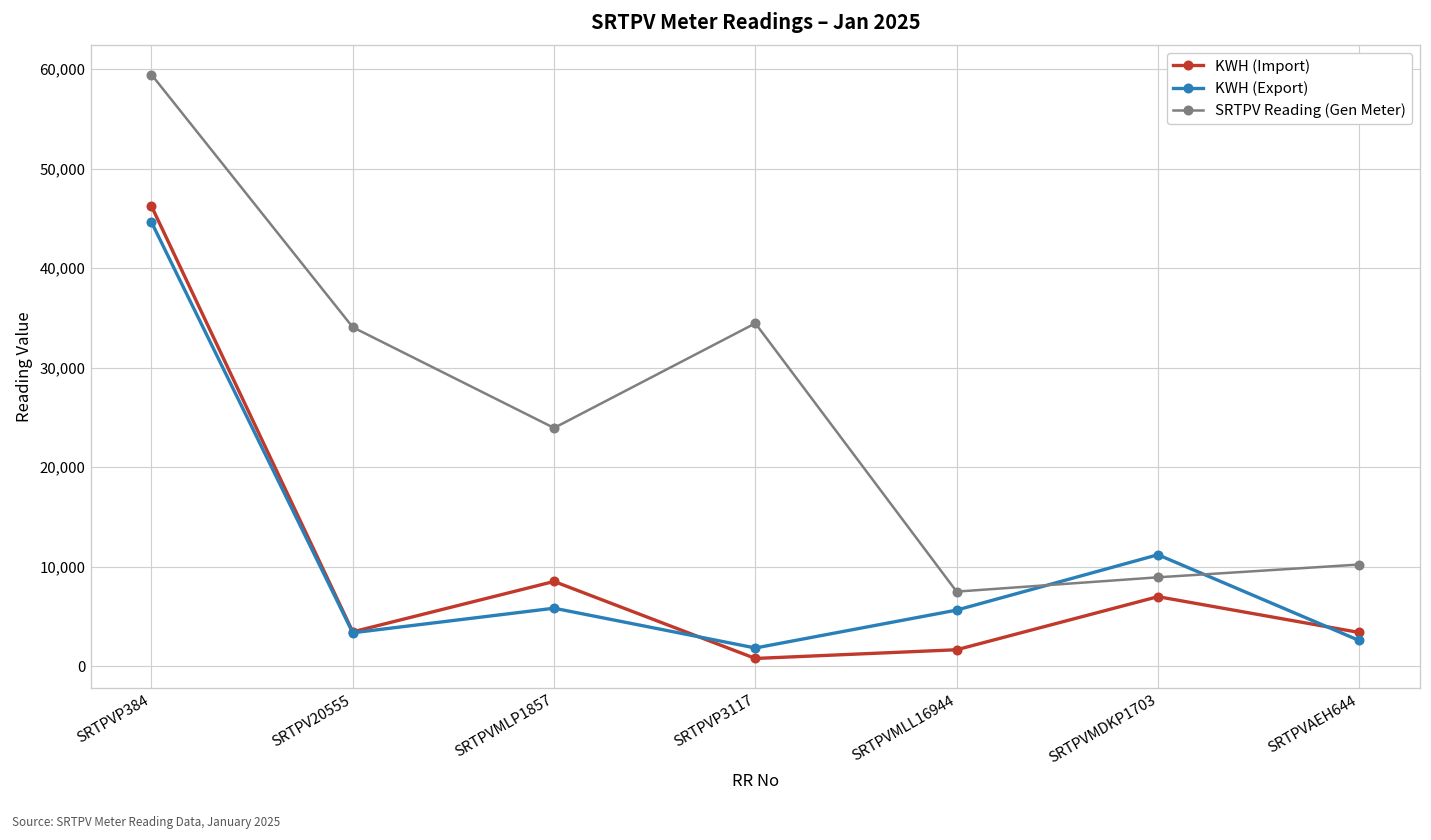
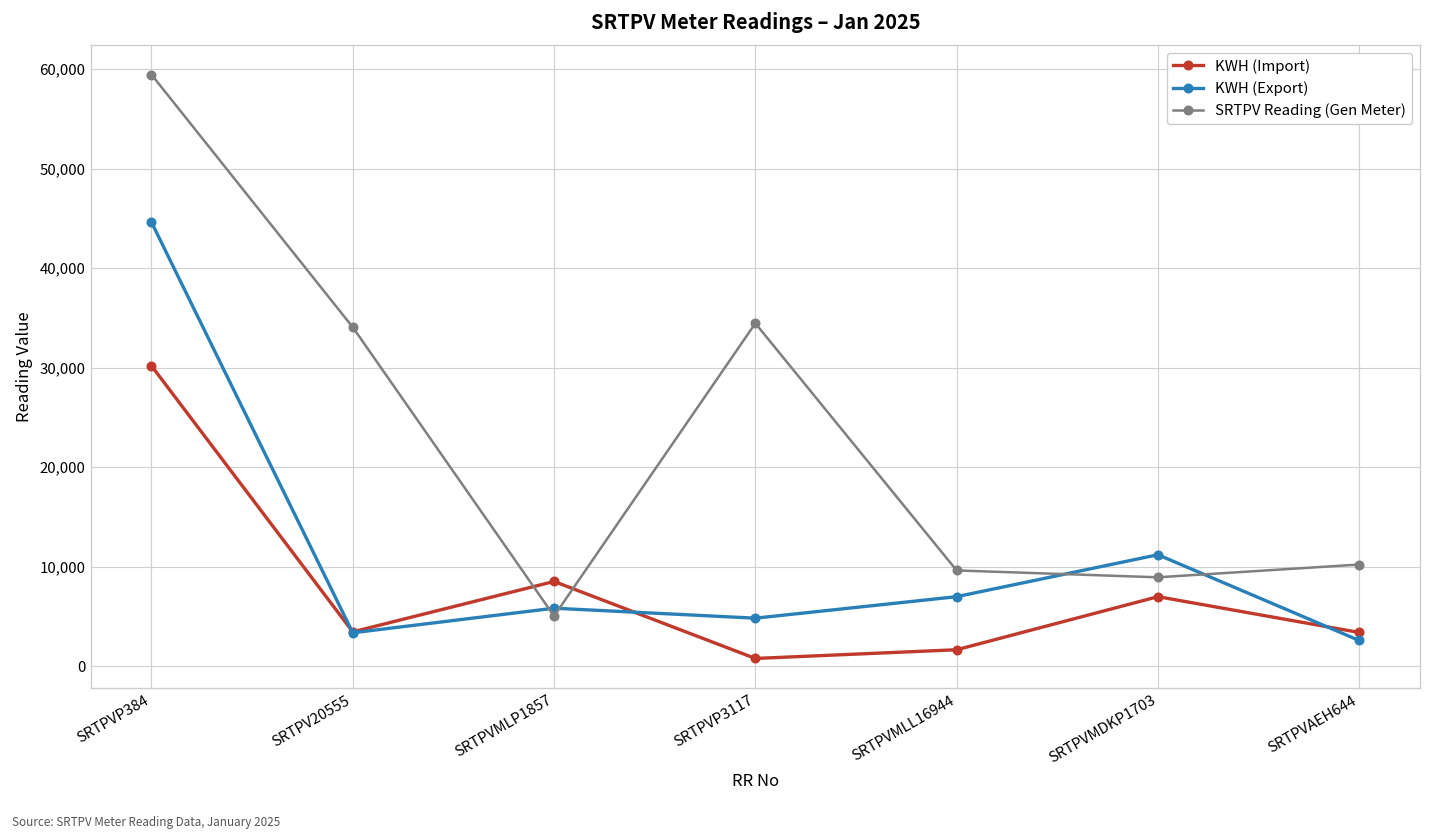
KWH (Import), SRTPVP384: 46,000 -> 30,000
SRTPV Reading (Gen Meter), SRTPVMLP1857: 24,000 -> 5,000
KWH (Export), SRTPVP3117: 2,000 -> 5,000
KWH (Export), SRTPVMLL16944: 6,000 -> 7,000
SRTPV Reading (Gen Meter), SRTPVMLL16944: 7,000 -> 10,000
